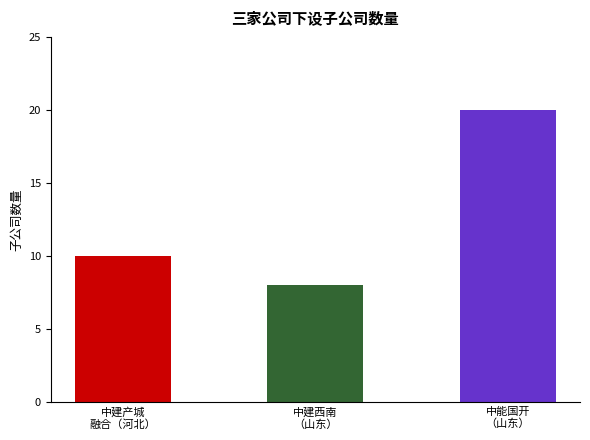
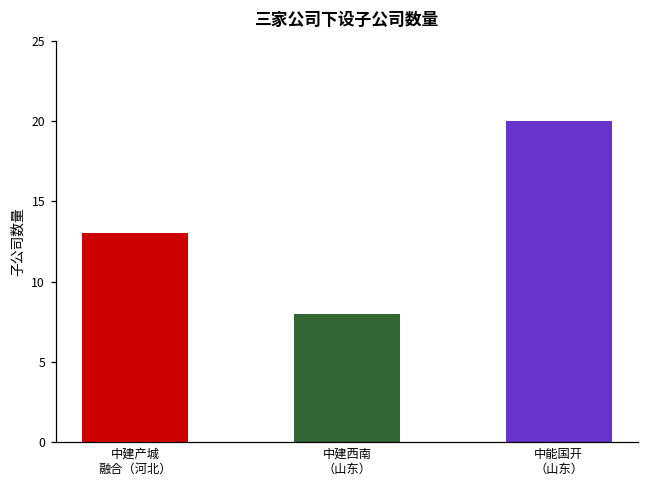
中建产城 融合（河北）: 10 -> 13
